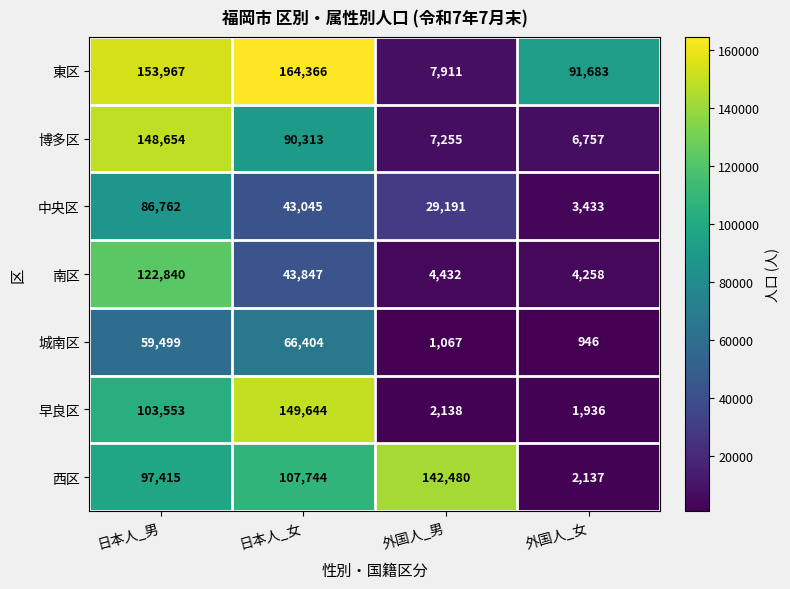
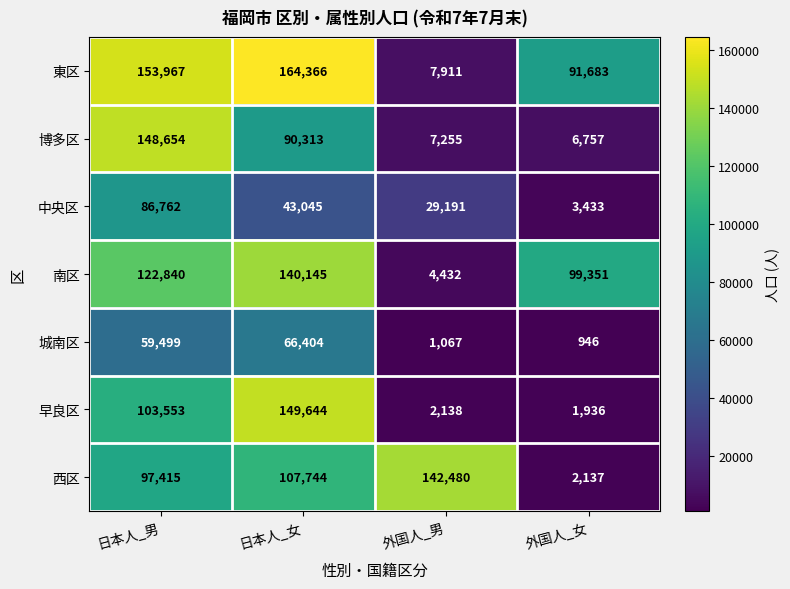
南区, 日本人_女: 43,847 -> 140,145
南区, 外国人_女: 4,258 -> 99,351
